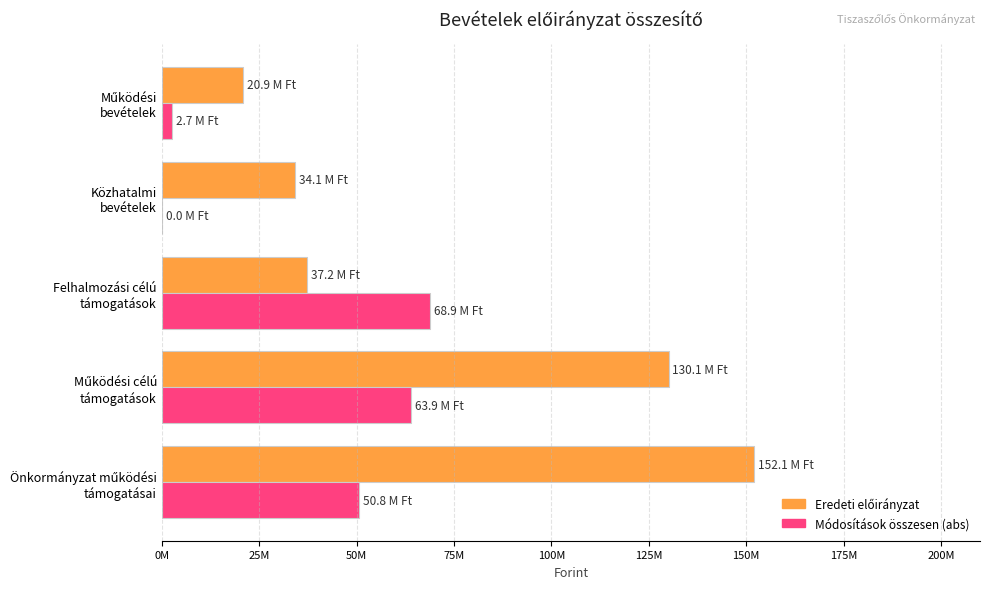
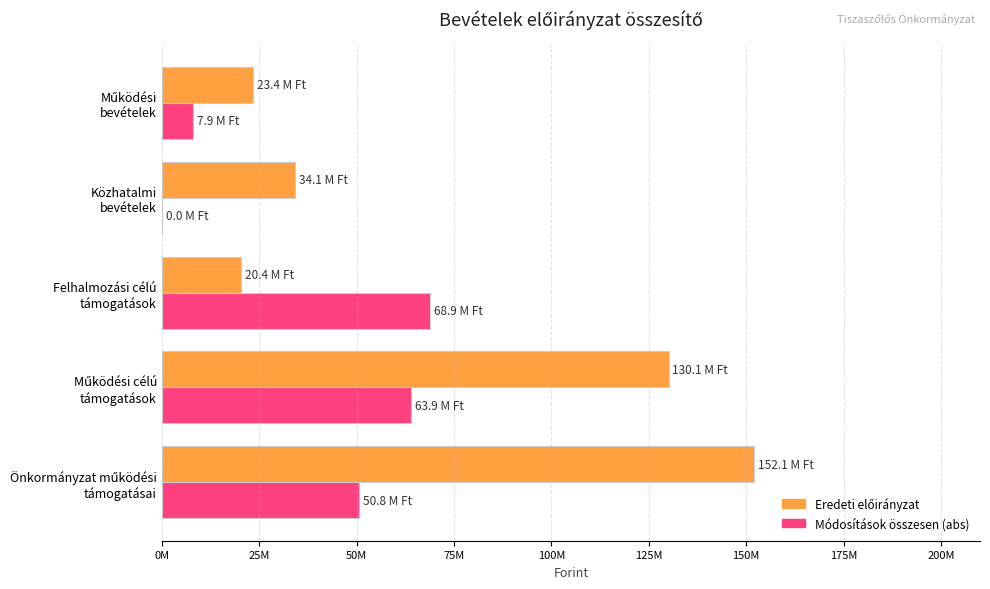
Eredeti előirányzat, Működési bevételek: 20.9 -> 23.4
Módosítások összesen (abs), Működési bevételek: 2.7 -> 7.9
Eredeti előirányzat, Felhalmozási célú támogatások: 37.2 -> 20.4
